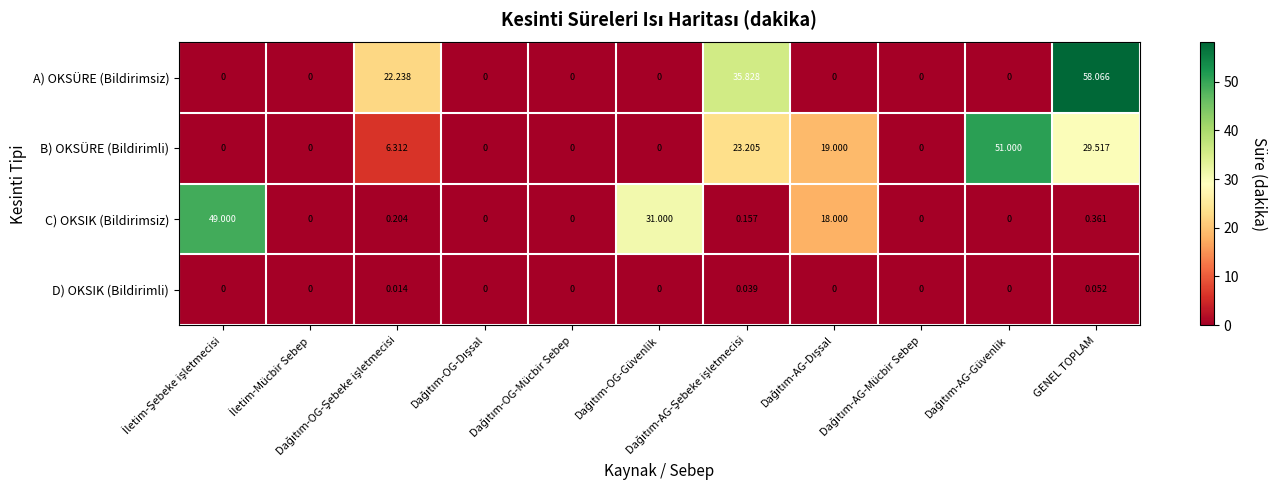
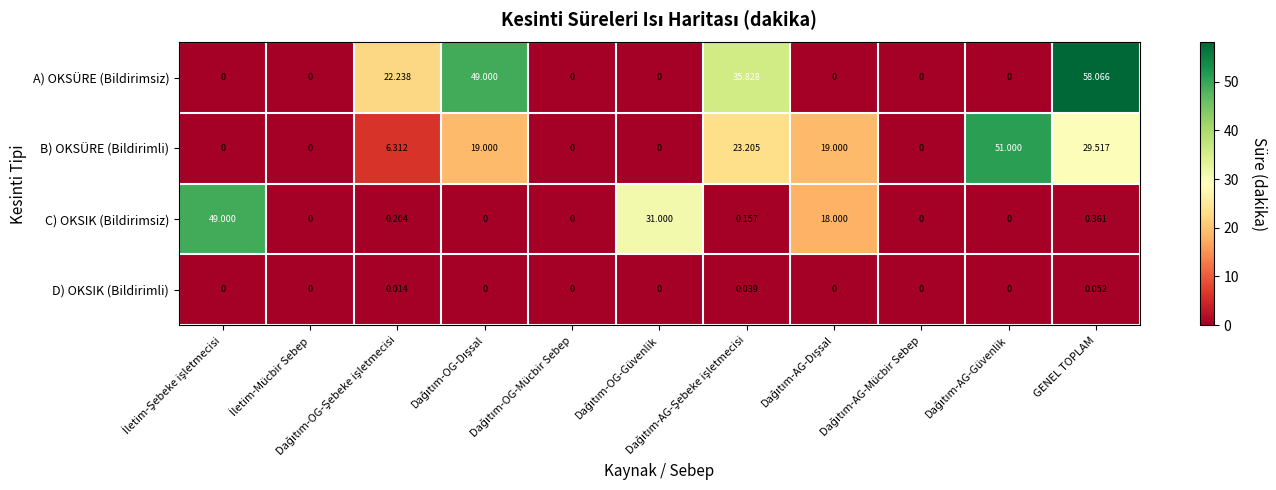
A) OKSÜRE (Bildirimsiz), Dağıtım-OG-Dışsal: 0 -> 49.000
B) OKSÜRE (Bildirimli), Dağıtım-OG-Dışsal: 0 -> 19.000
